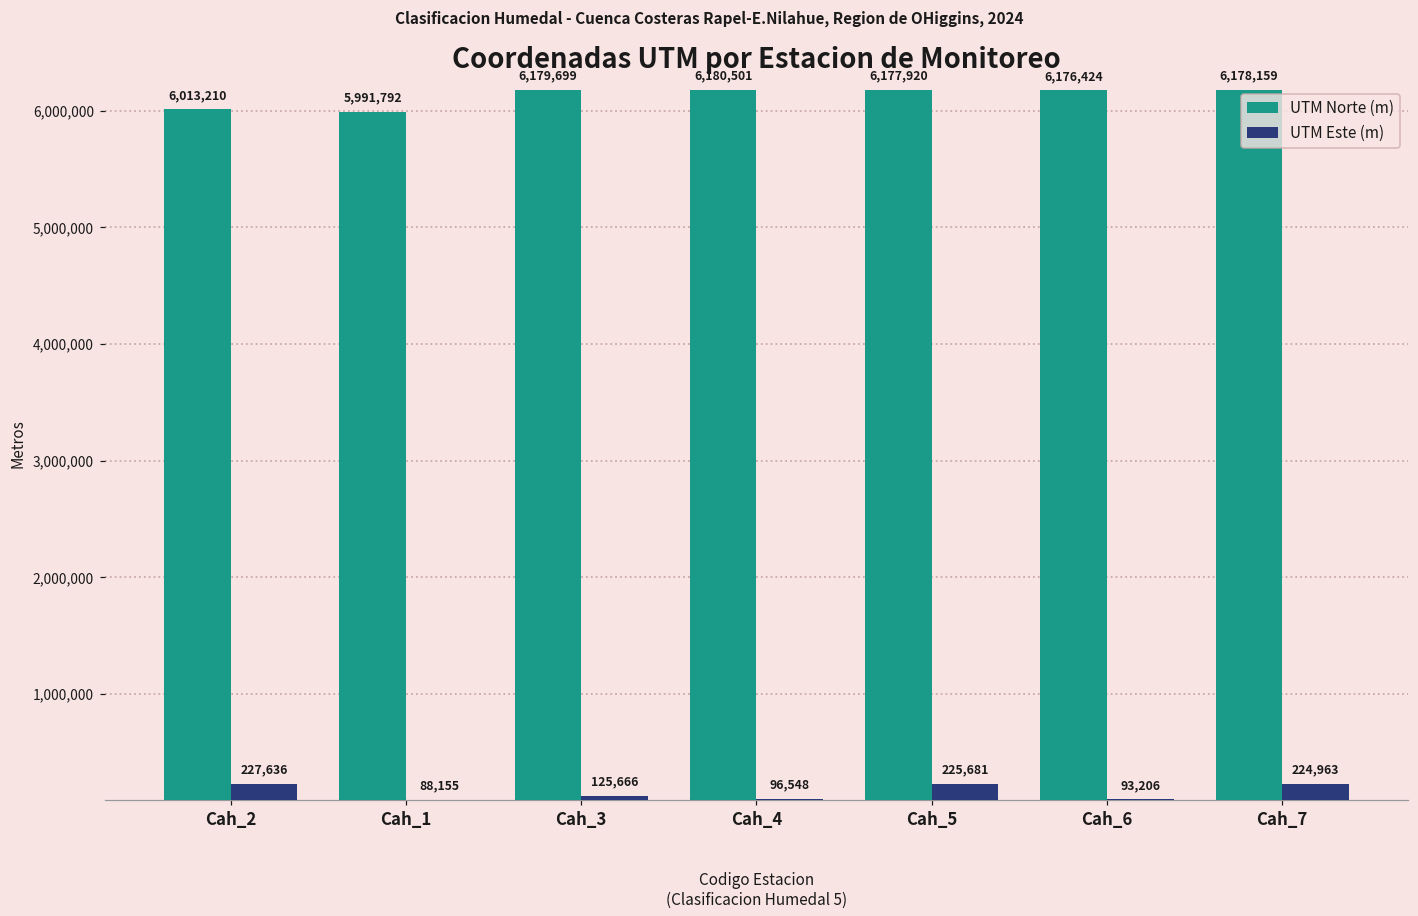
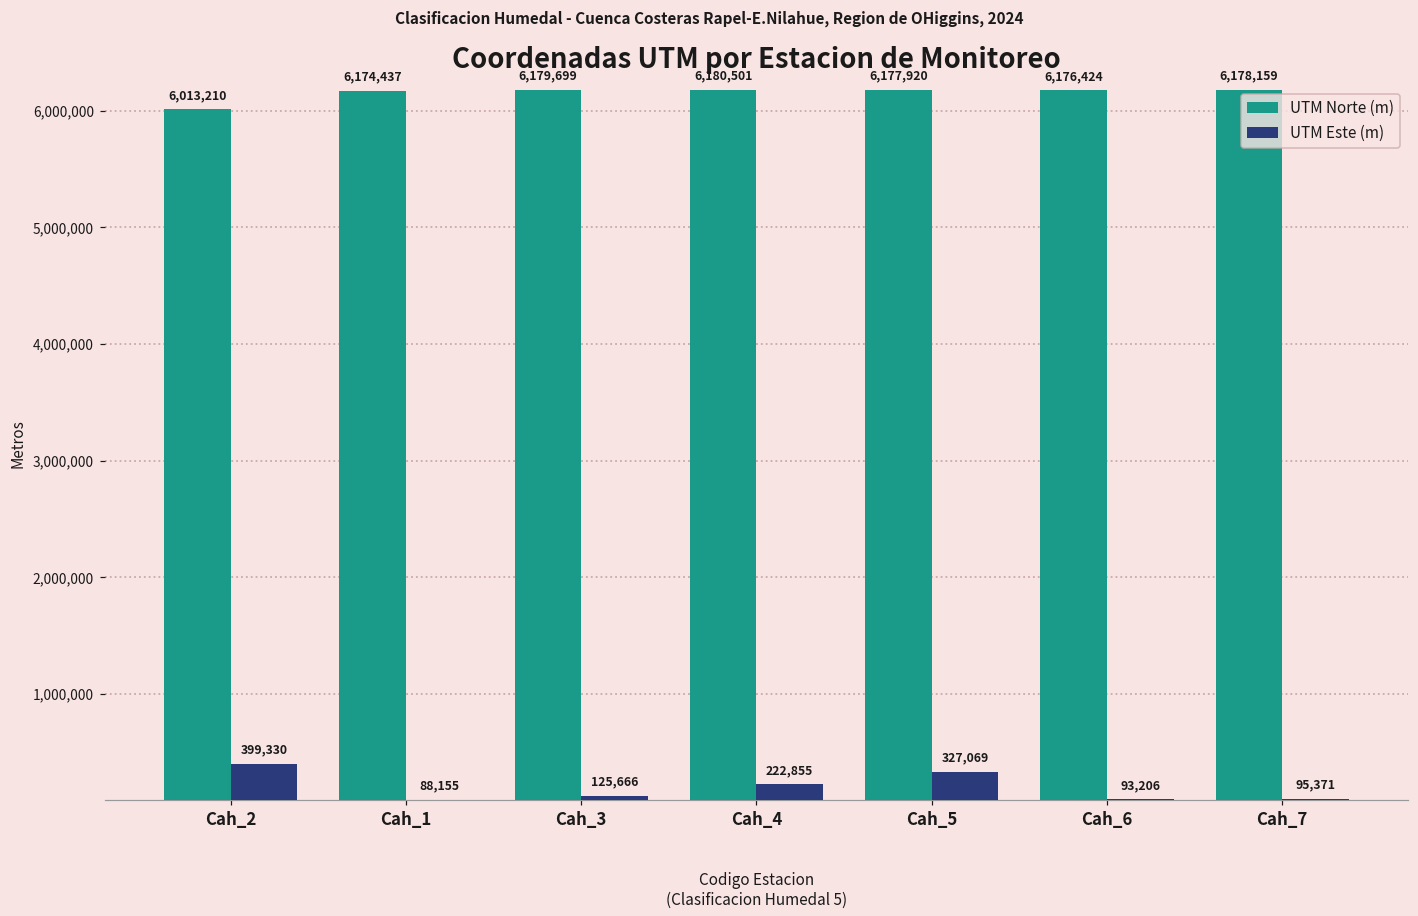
UTM Este (m), Cah_2: 227,636 -> 399,330
UTM Norte (m), Cah_1: 5,991,792 -> 6,174,437
UTM Este (m), Cah_4: 96,548 -> 222,855
UTM Este (m), Cah_5: 225,681 -> 327,069
UTM Este (m), Cah_7: 224,963 -> 95,371
